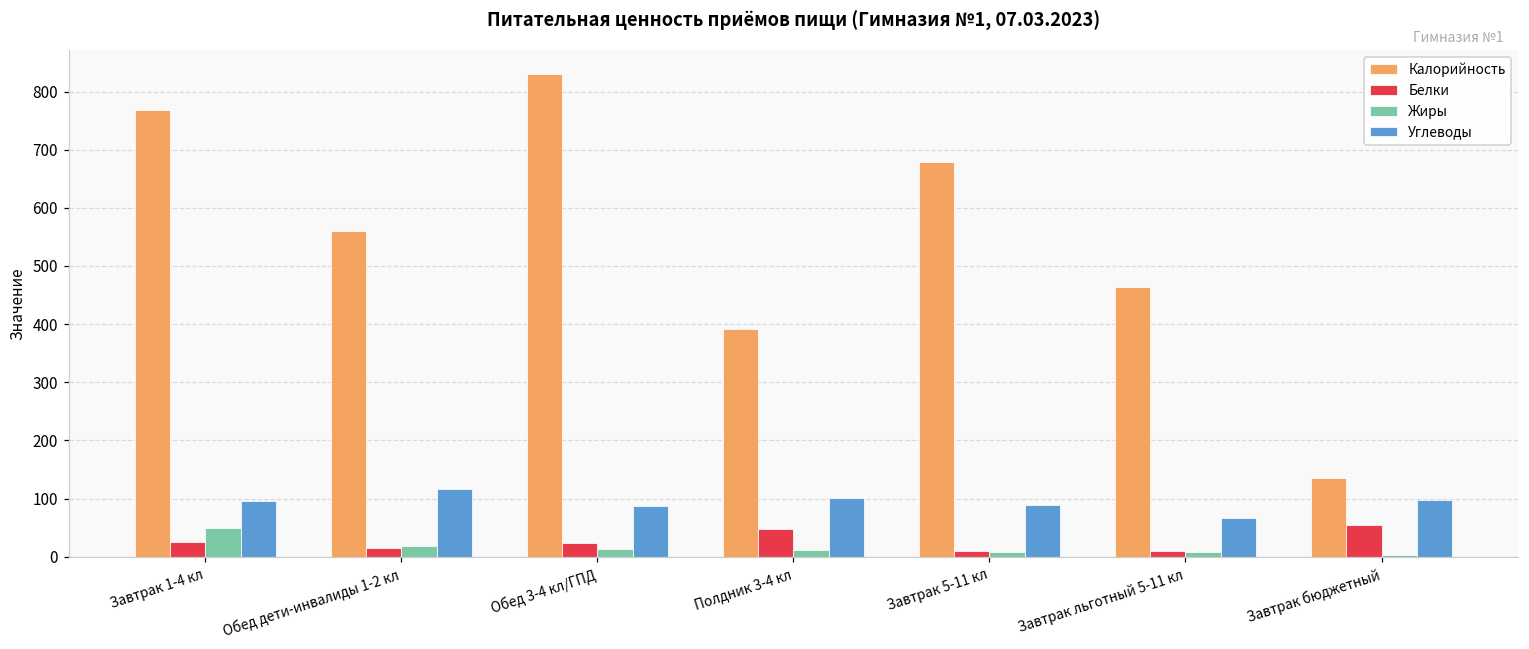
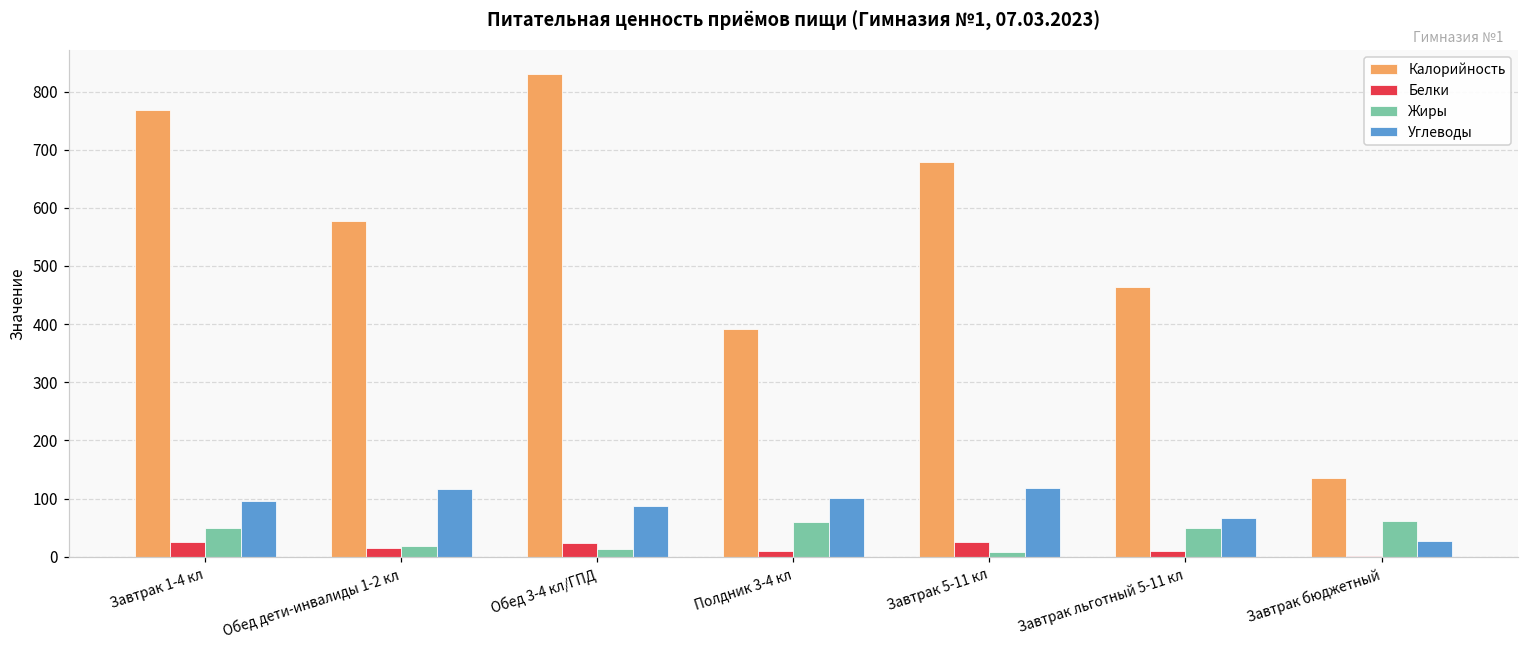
Калорийность, Обед дети-инвалиды 1-2 кл: 560 -> 580
Белки, Полдник 3-4 кл: 50 -> 10
Жиры, Полдник 3-4 кл: 10 -> 60
Белки, Завтрак 5-11 кл: 10 -> 20
Углеводы, Завтрак 5-11 кл: 90 -> 120
Жиры, Завтрак льготный 5-11 кл: 10 -> 50
Белки, Завтрак бюджетный: 50 -> 0
Жиры, Завтрак бюджетный: 0 -> 60
Углеводы, Завтрак бюджетный: 100 -> 30
